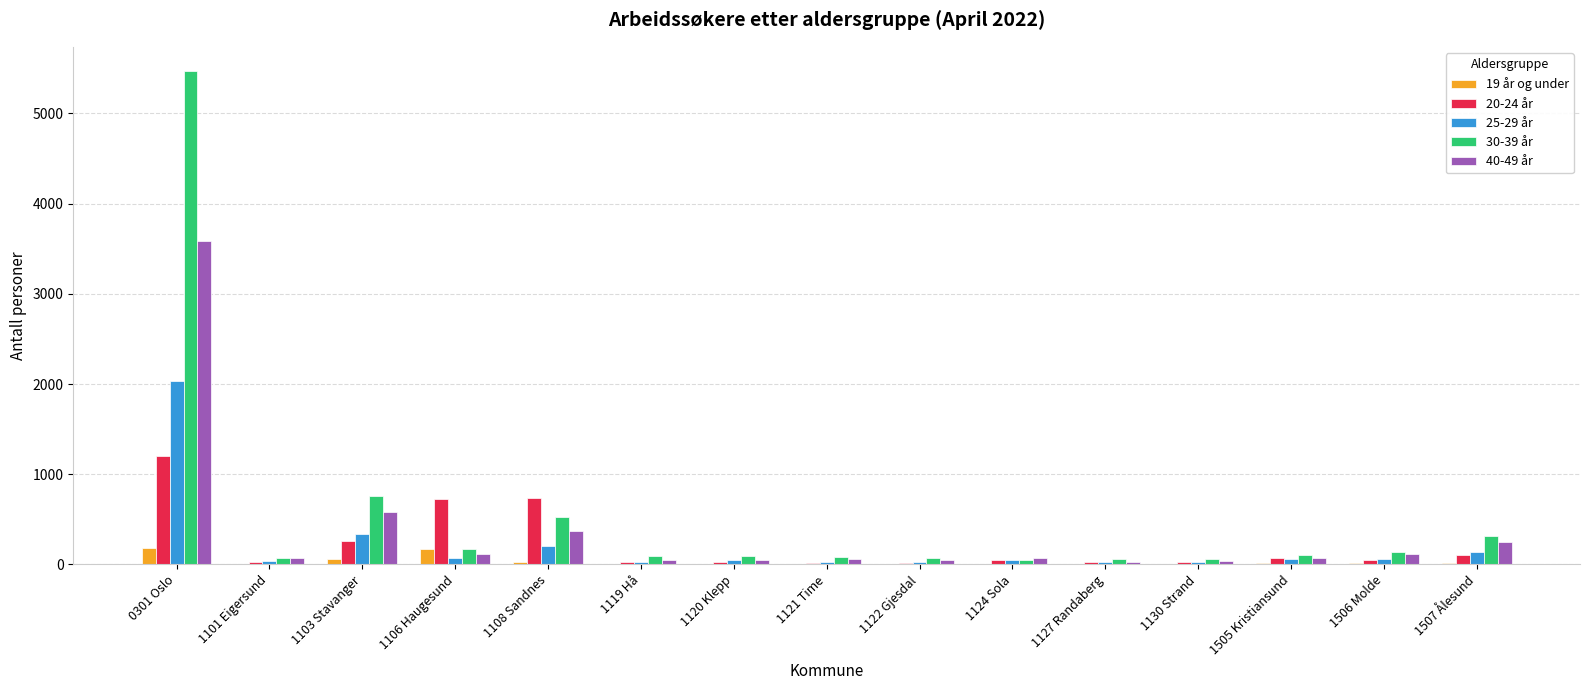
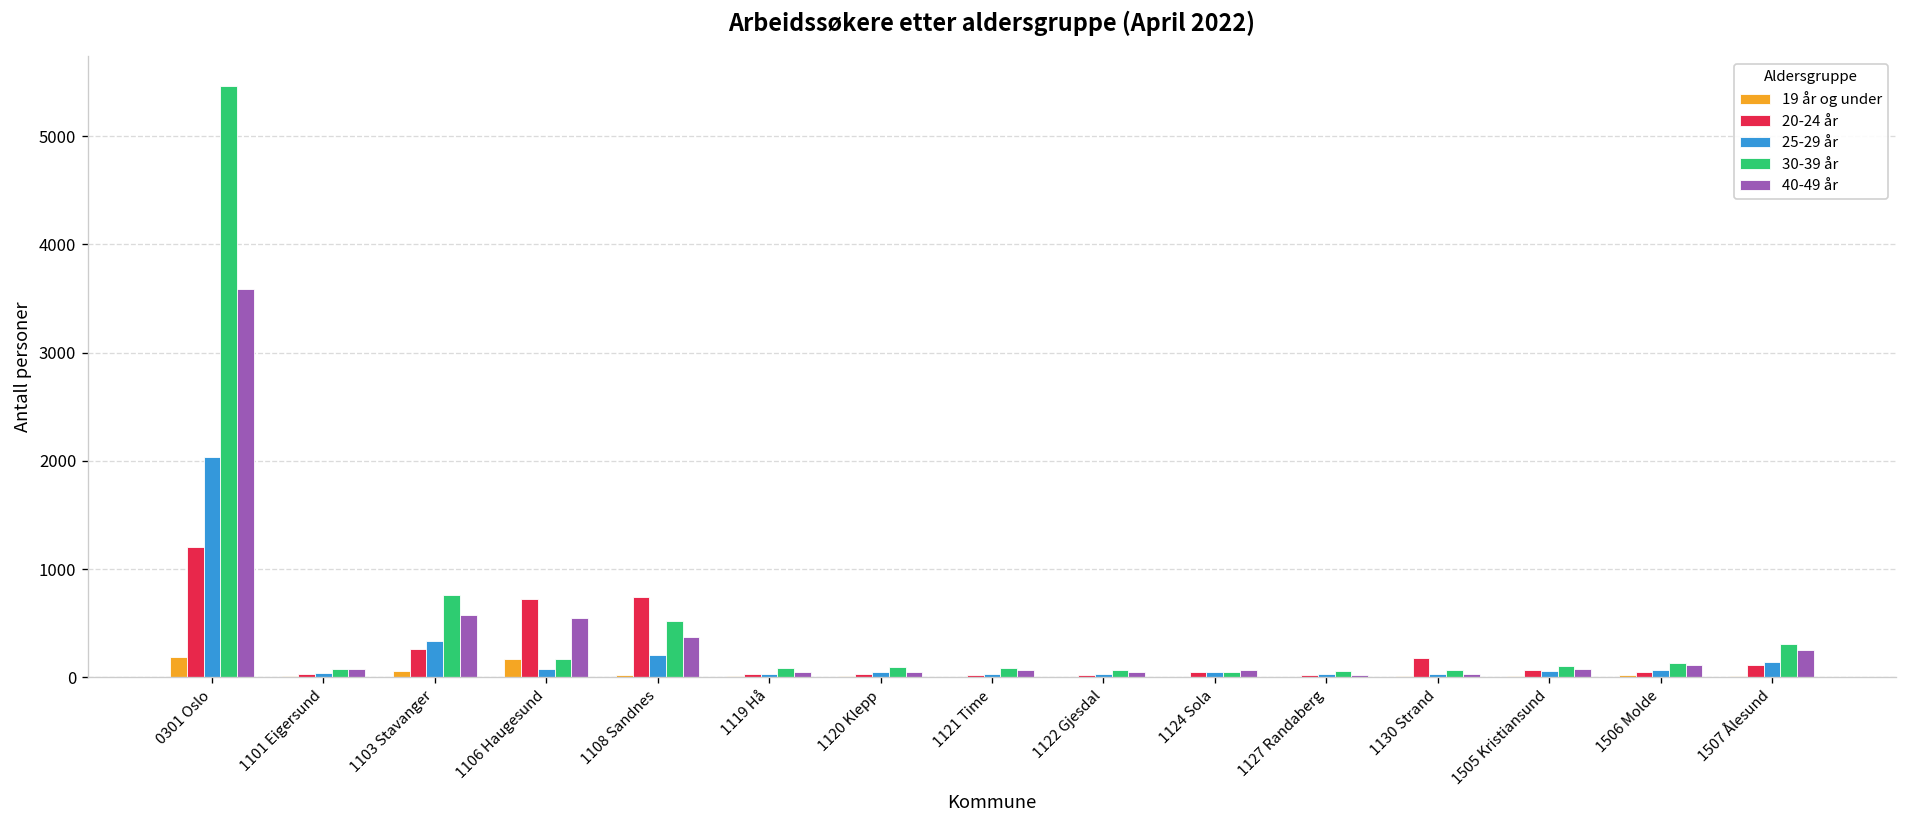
40-49 år, 1106 Haugesund: 100 -> 500
20-24 år, 1130 Strand: 0 -> 200
